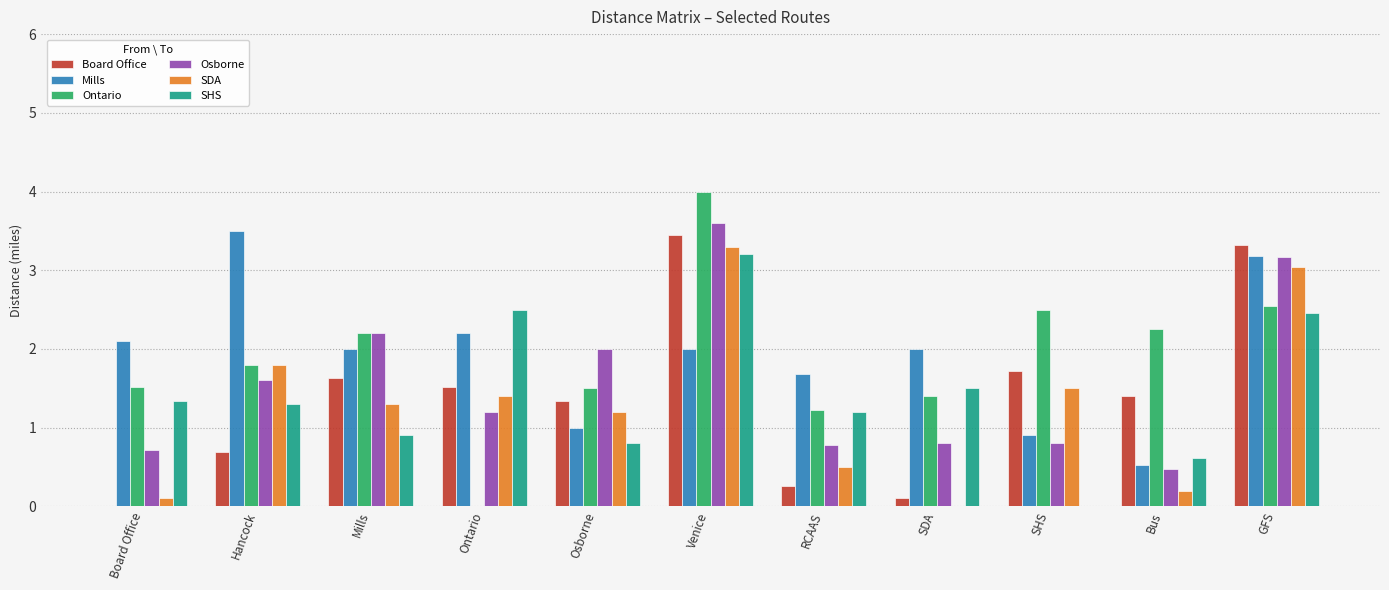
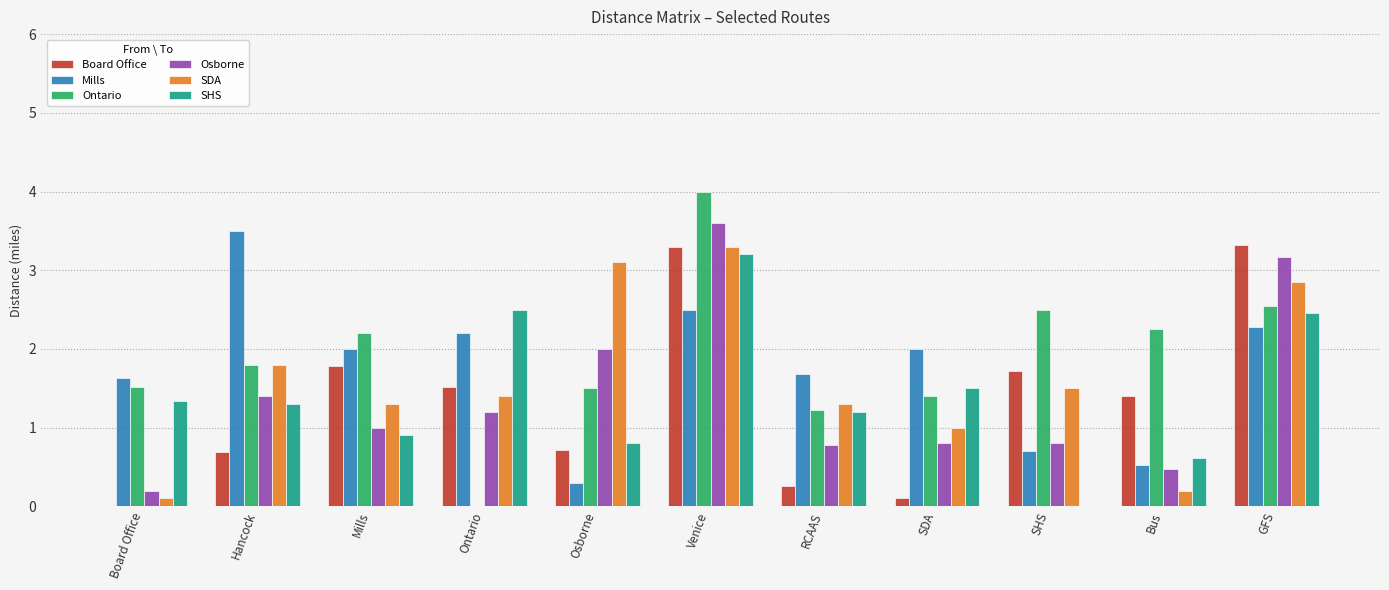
Mills, Board Office: 2.1 -> 1.6
Osborne, Board Office: 0.7 -> 0.2
Osborne, Hancock: 1.6 -> 1.4
Board Office, Mills: 1.6 -> 1.8
Osborne, Mills: 2.2 -> 1.0
Board Office, Osborne: 1.3 -> 0.7
Mills, Osborne: 1.0 -> 0.3
SDA, Osborne: 1.2 -> 3.1
Board Office, Venice: 3.5 -> 3.3
Mills, Venice: 2.0 -> 2.5
SDA, RCAAS: 0.5 -> 1.3
SDA, SDA: 0 -> 1
Mills, SHS: 0.9 -> 0.7
Mills, GFS: 3.2 -> 2.3
SDA, GFS: 3.0 -> 2.9
